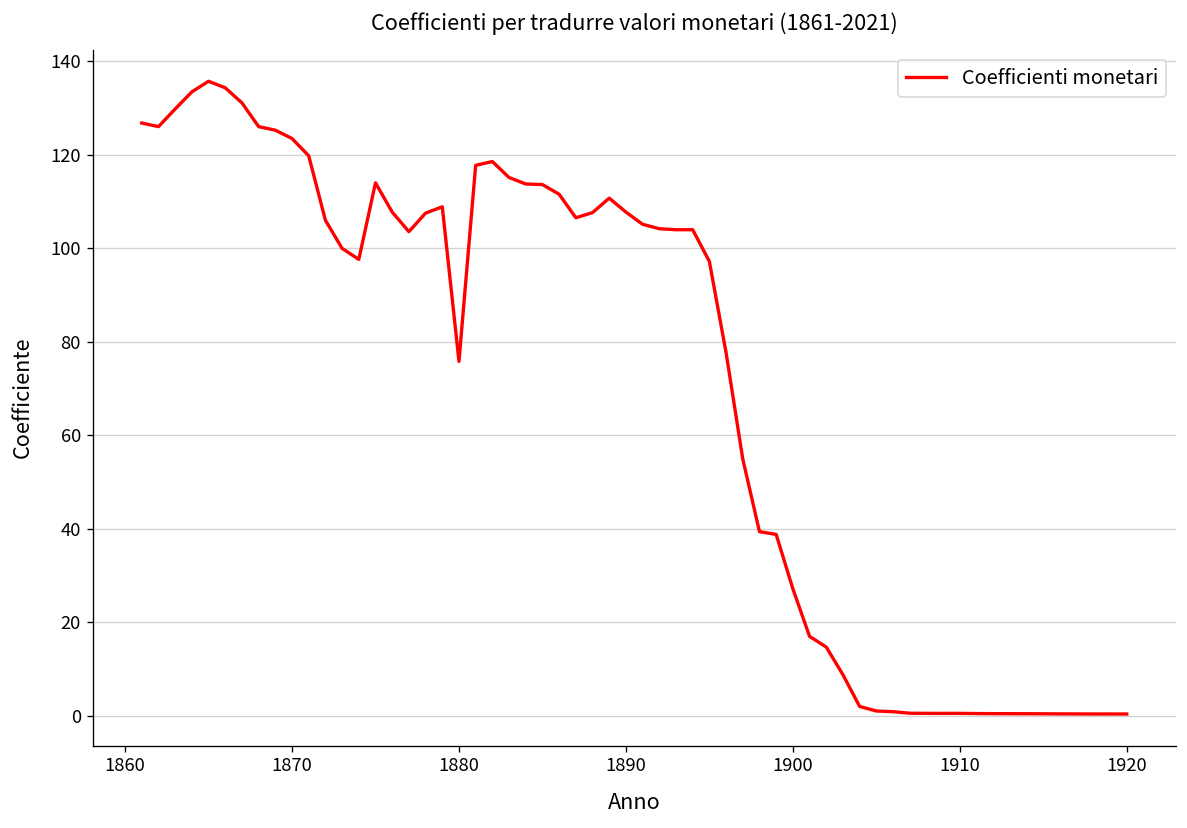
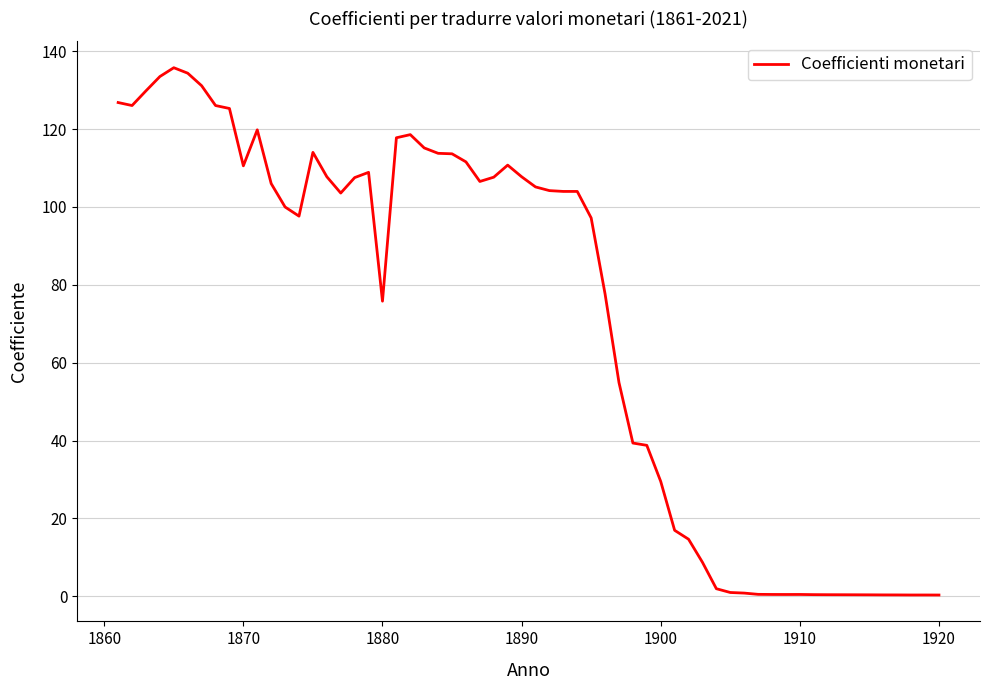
1870: 123 -> 111
1900: 27 -> 30
